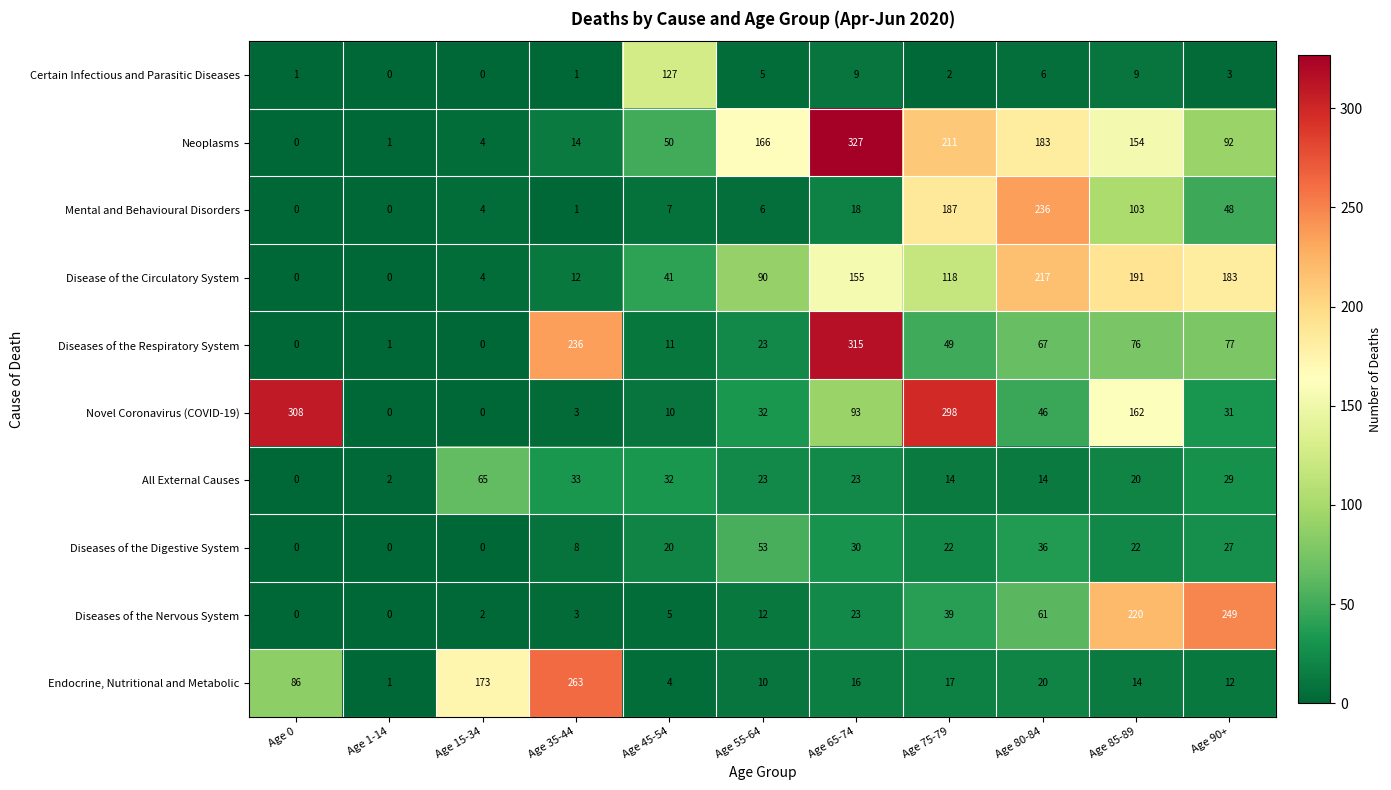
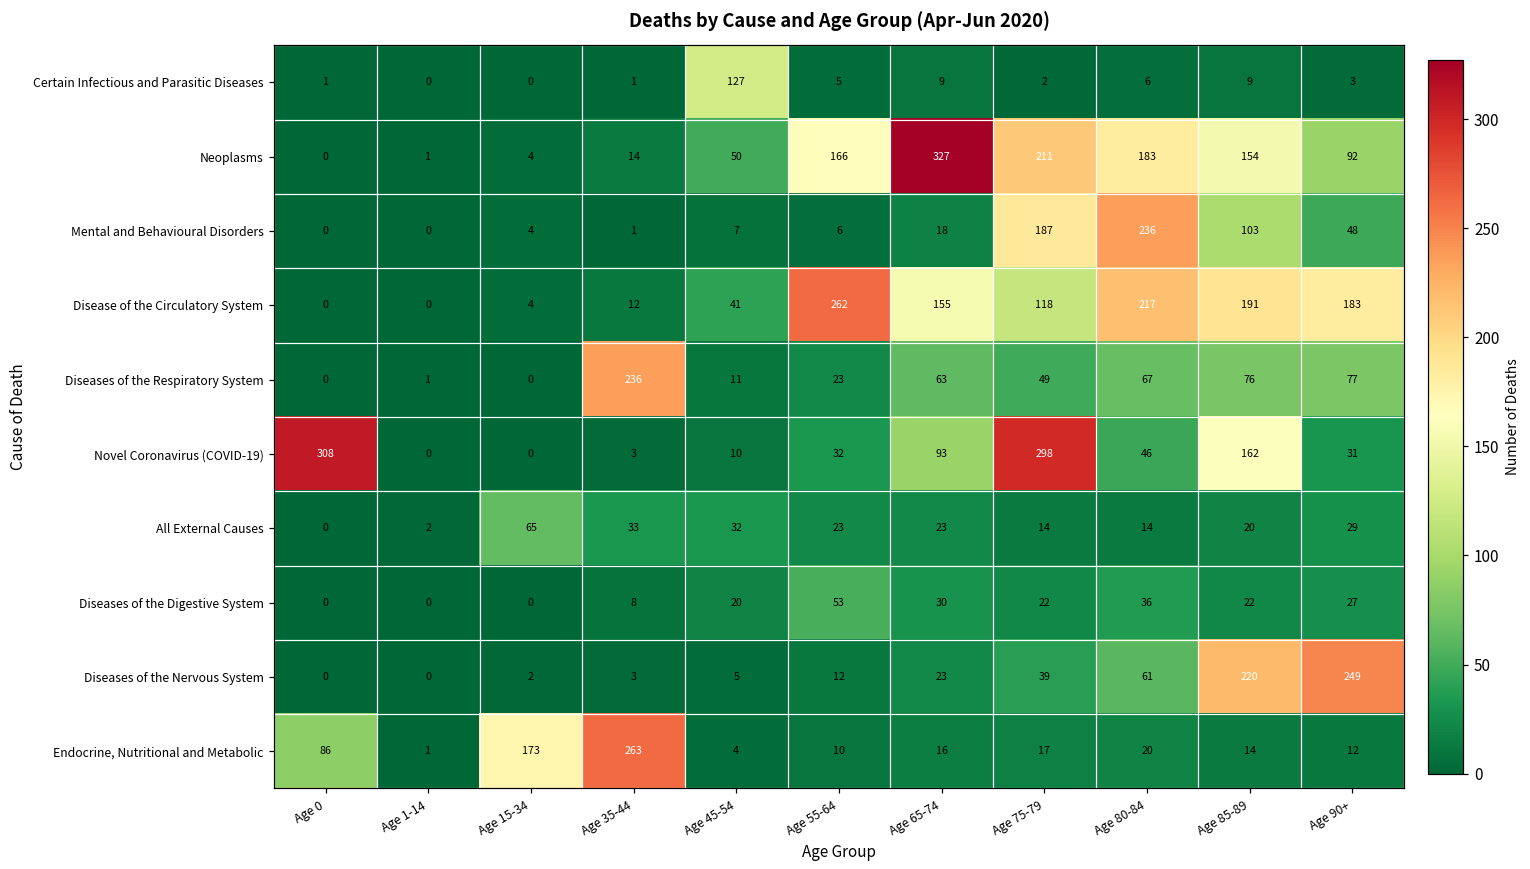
Disease of the Circulatory System, Age 55-64: 90 -> 262
Diseases of the Respiratory System, Age 65-74: 315 -> 63
